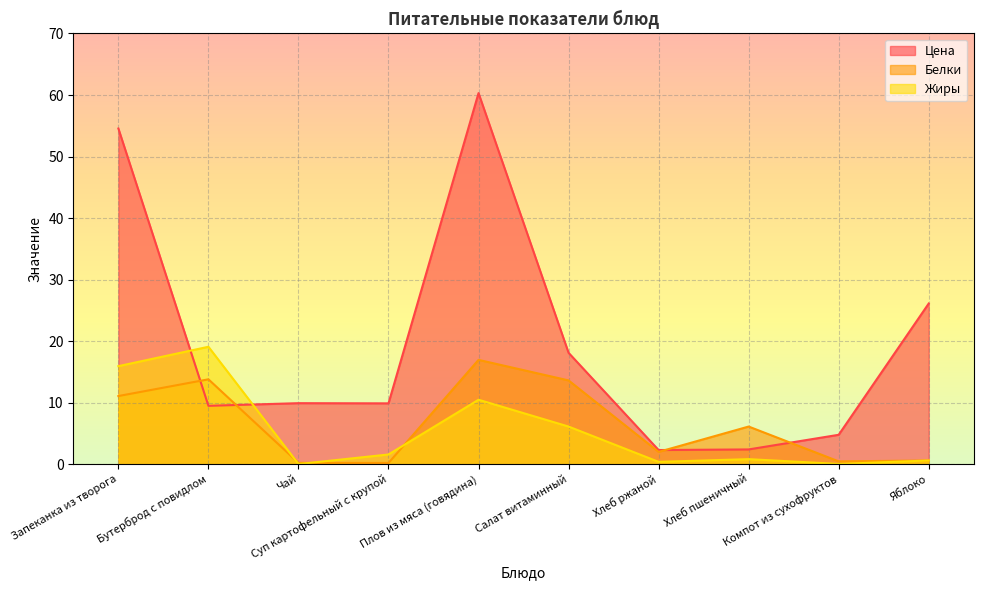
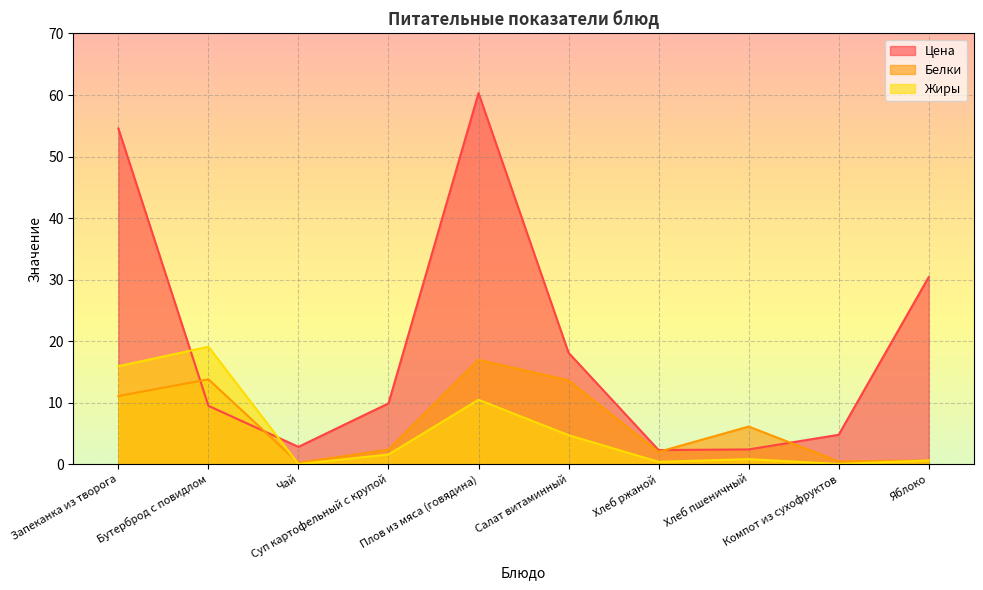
Цена, Чай: 10 -> 3
Белки, Суп картофельный с крупой: 0 -> 2
Жиры, Салат витаминный: 6 -> 5
Цена, Яблоко: 26 -> 30
